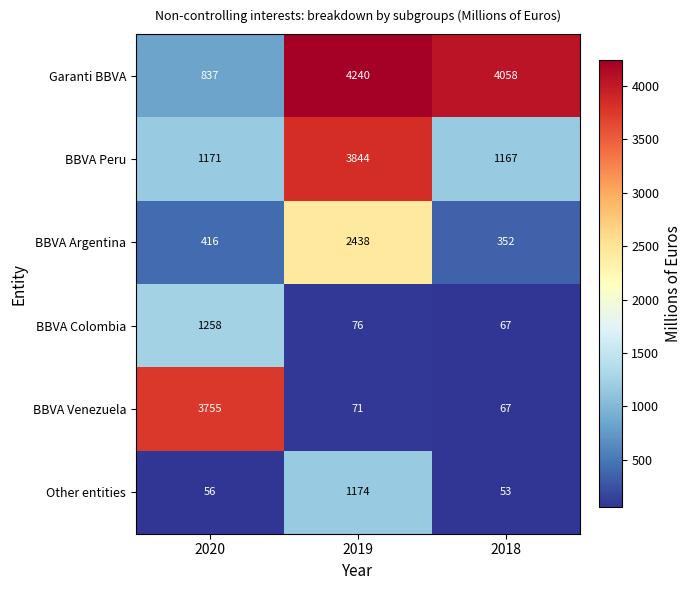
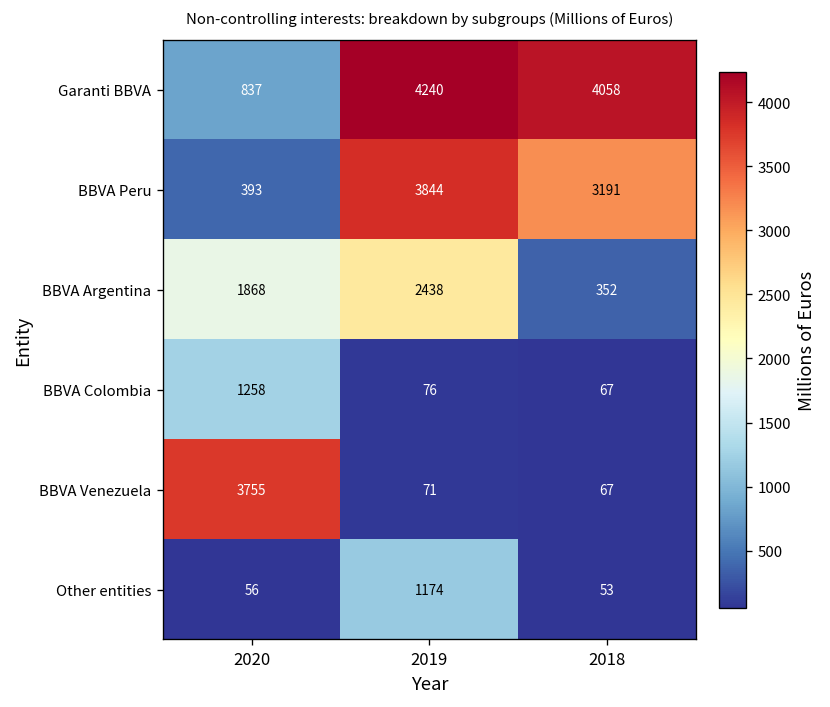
BBVA Peru, 2020: 1171 -> 393
BBVA Peru, 2018: 1167 -> 3191
BBVA Argentina, 2020: 416 -> 1868
